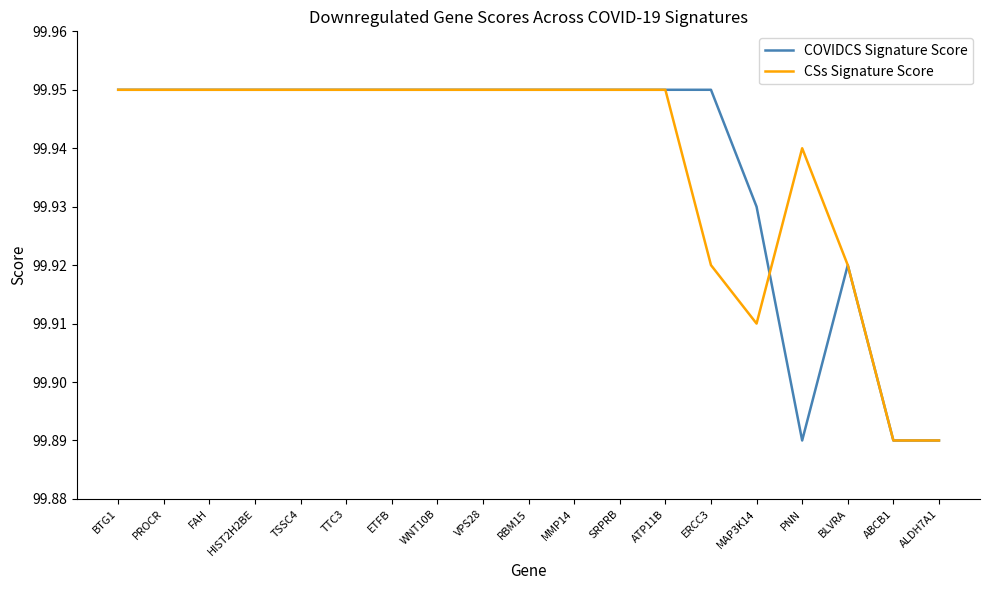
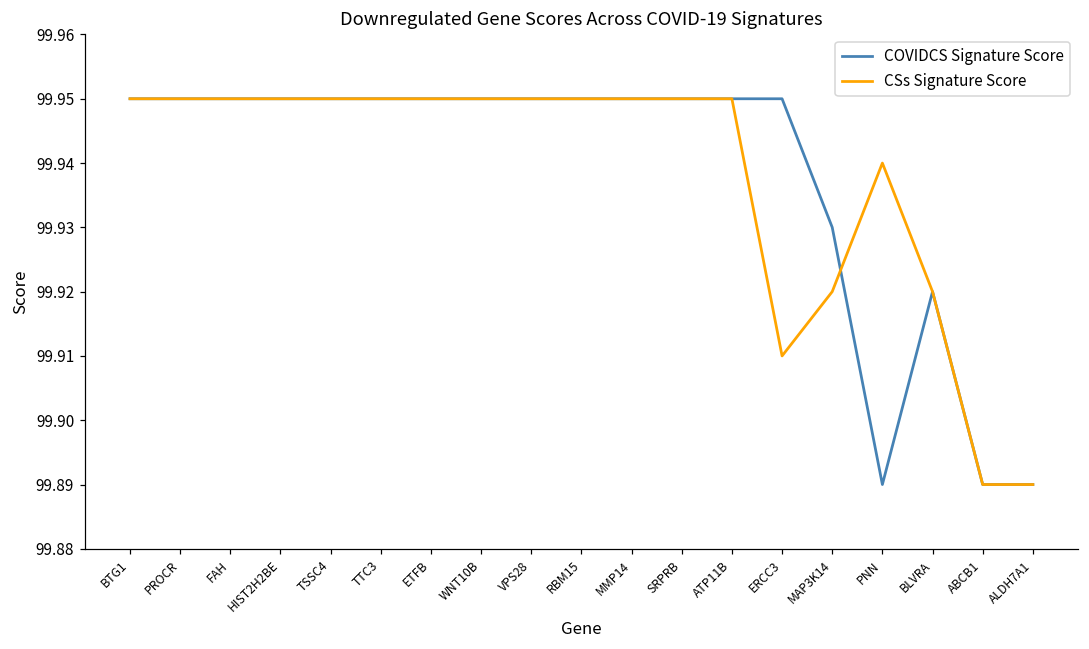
CSs Signature Score, ERCC3: 99.92 -> 99.91
CSs Signature Score, MAP3K14: 99.91 -> 99.92
